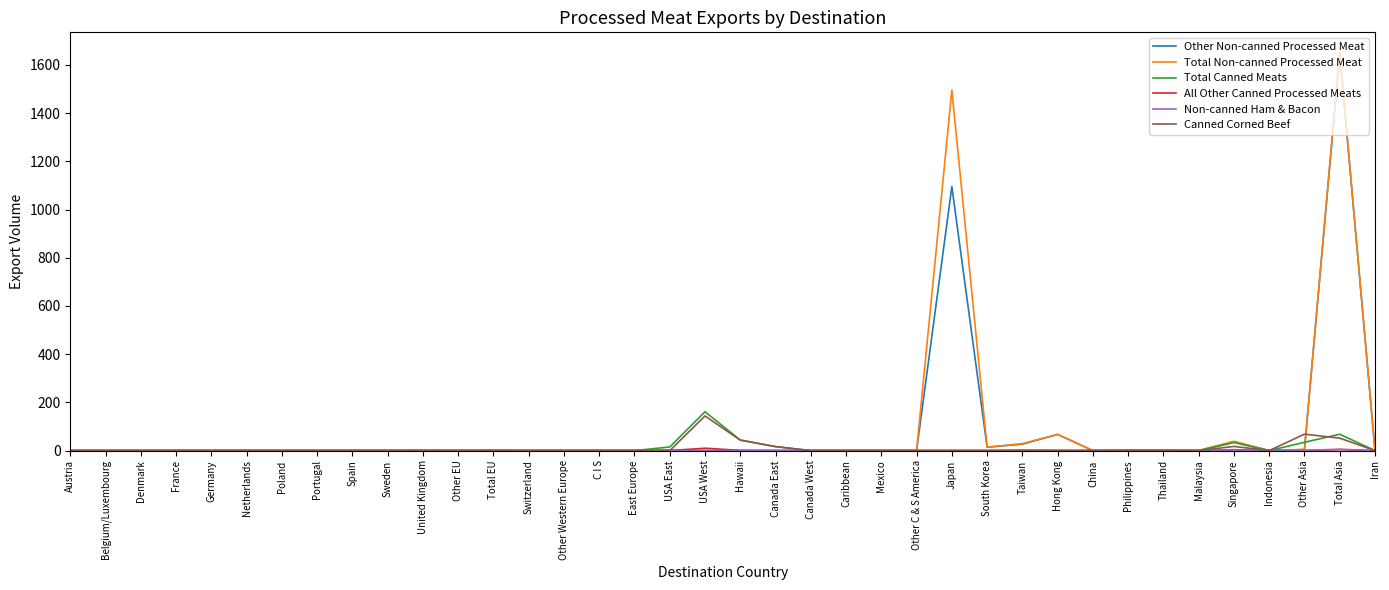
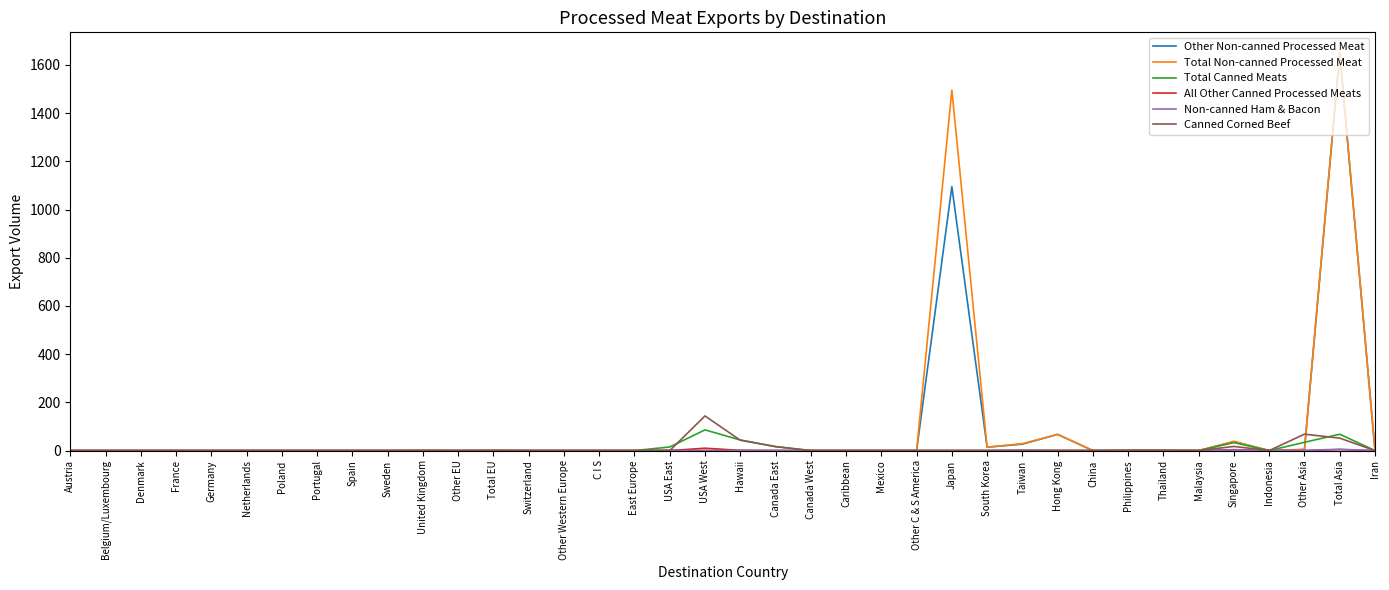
Total Canned Meats, USA West: 160 -> 90
